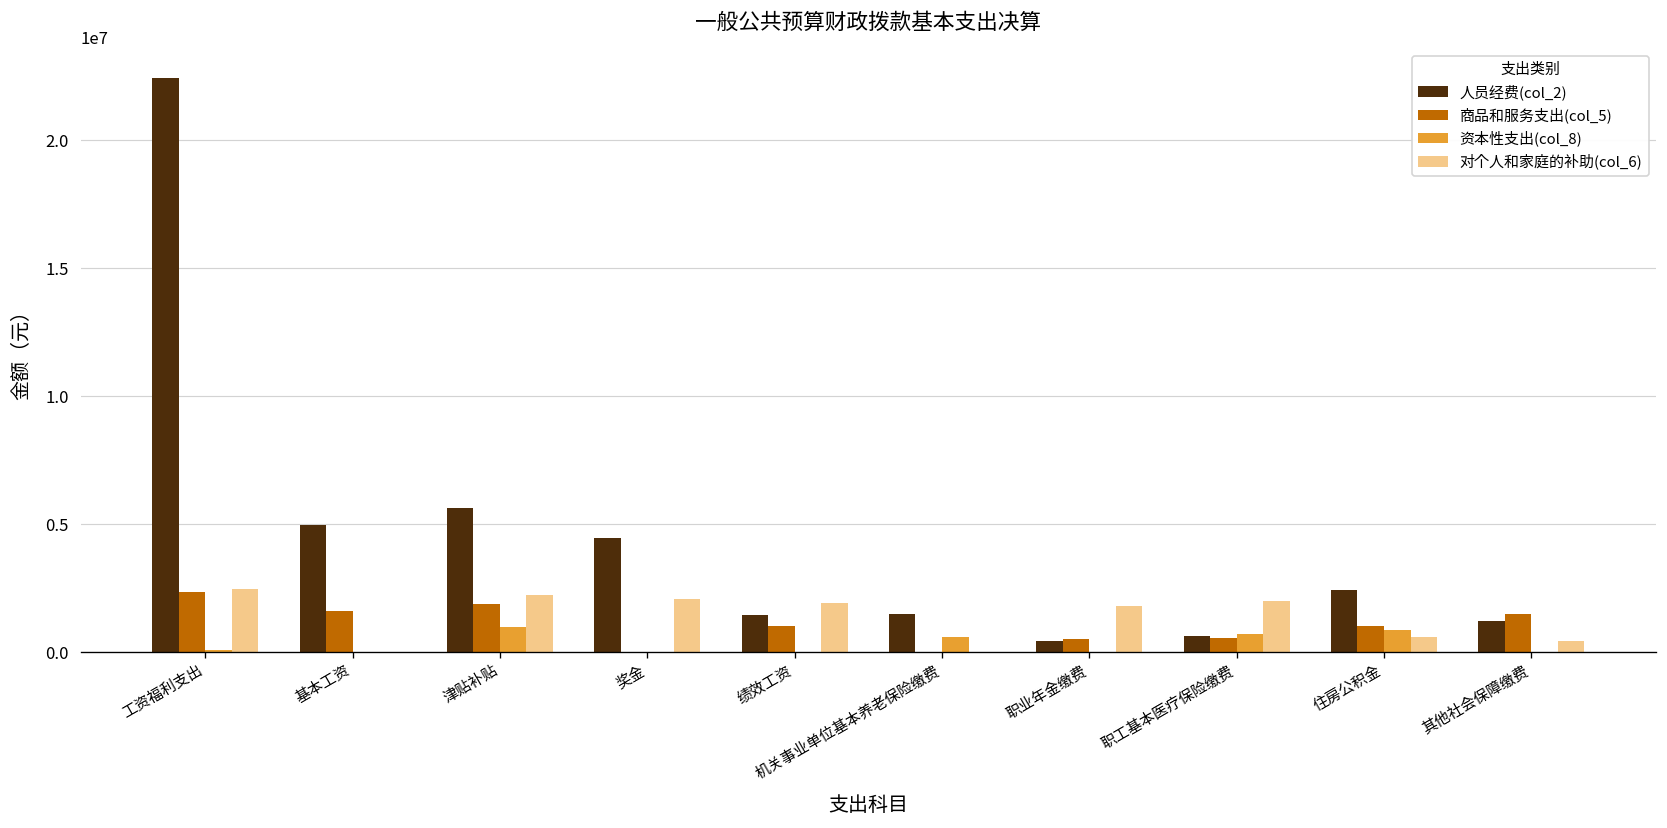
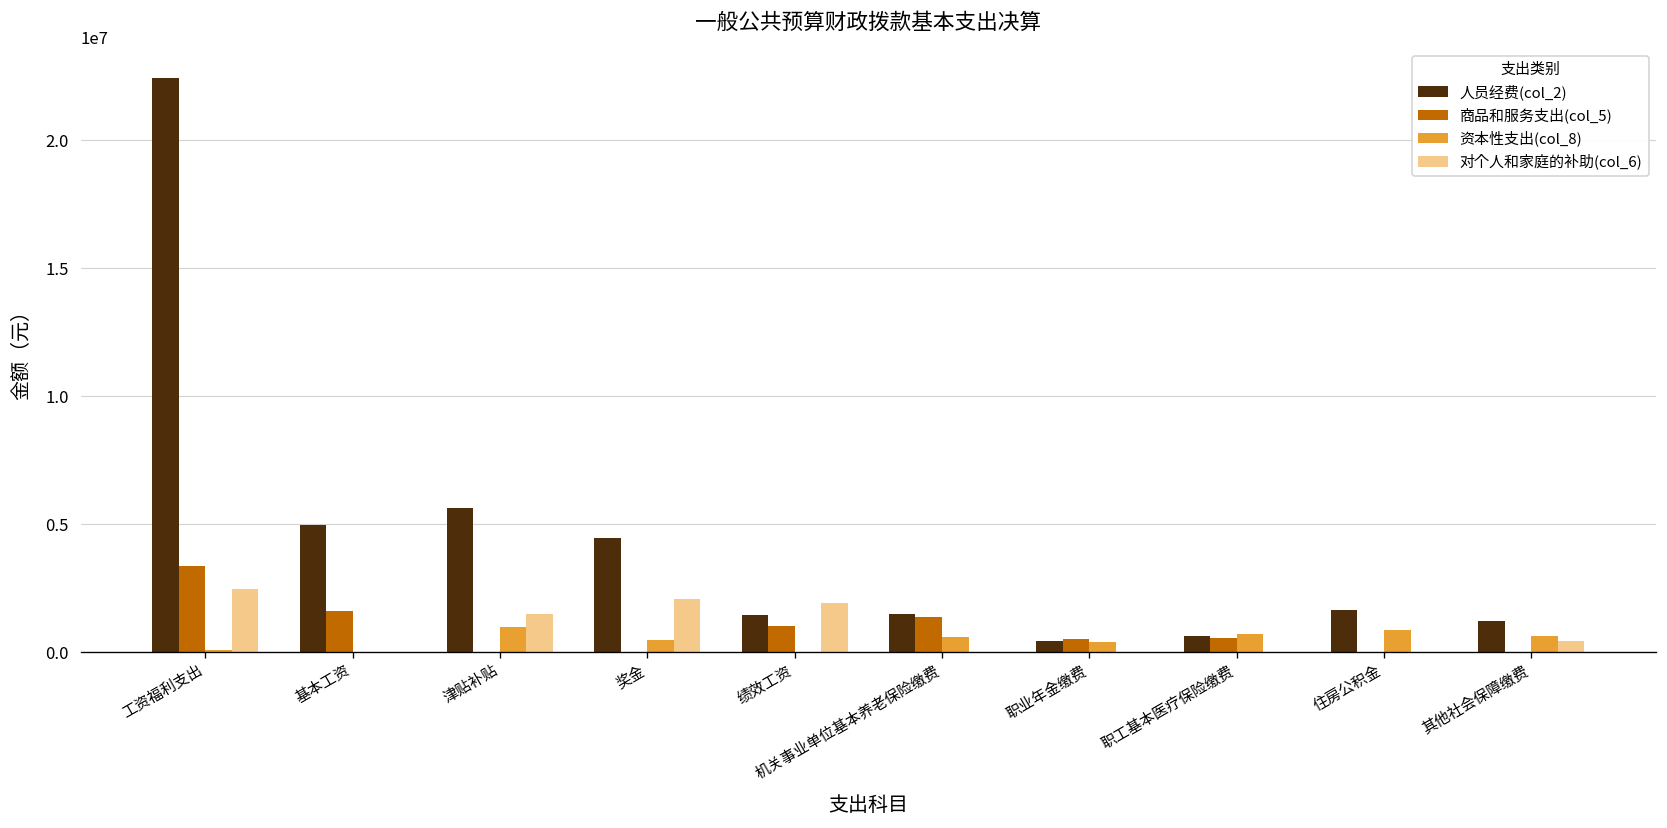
商品和服务支出(col_5), 工资福利支出: 2300000 -> 3400000
商品和服务支出(col_5), 津贴补贴: 1900000 -> 0
对个人和家庭的补助(col_6), 津贴补贴: 2200000 -> 1500000
资本性支出(col_8), 奖金: 0 -> 500000
商品和服务支出(col_5), 机关事业单位基本养老保险缴费: 0 -> 1400000
资本性支出(col_8), 职业年金缴费: 0 -> 400000
对个人和家庭的补助(col_6), 职业年金缴费: 1800000 -> 0
对个人和家庭的补助(col_6), 职工基本医疗保险缴费: 2000000 -> 0
人员经费(col_2), 住房公积金: 2400000 -> 1600000
商品和服务支出(col_5), 住房公积金: 1000000 -> 0
对个人和家庭的补助(col_6), 住房公积金: 600000 -> 0
商品和服务支出(col_5), 其他社会保障缴费: 1500000 -> 0
资本性支出(col_8), 其他社会保障缴费: 0 -> 600000
